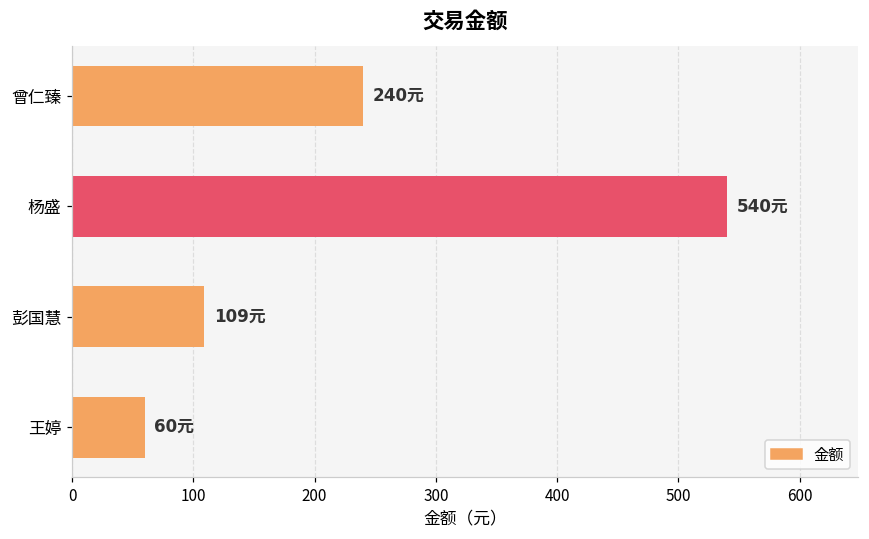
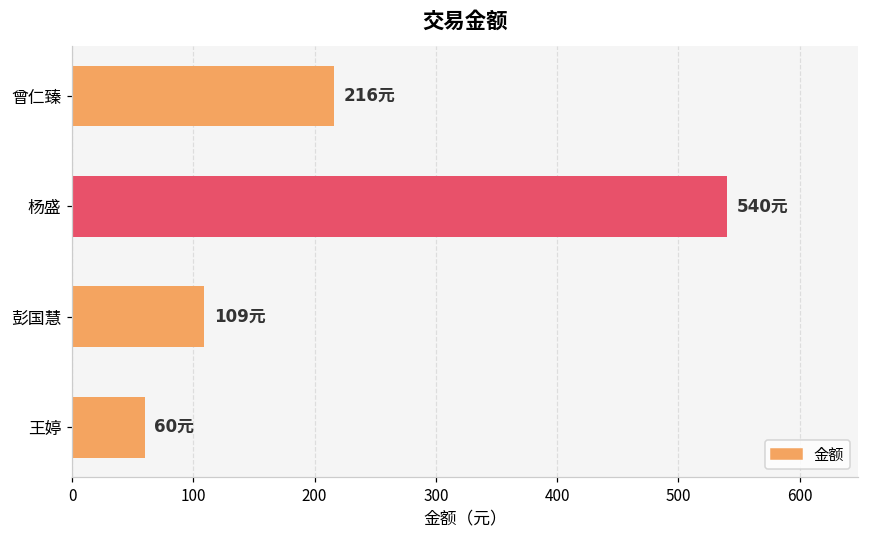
曾仁臻: 240元 -> 216元
